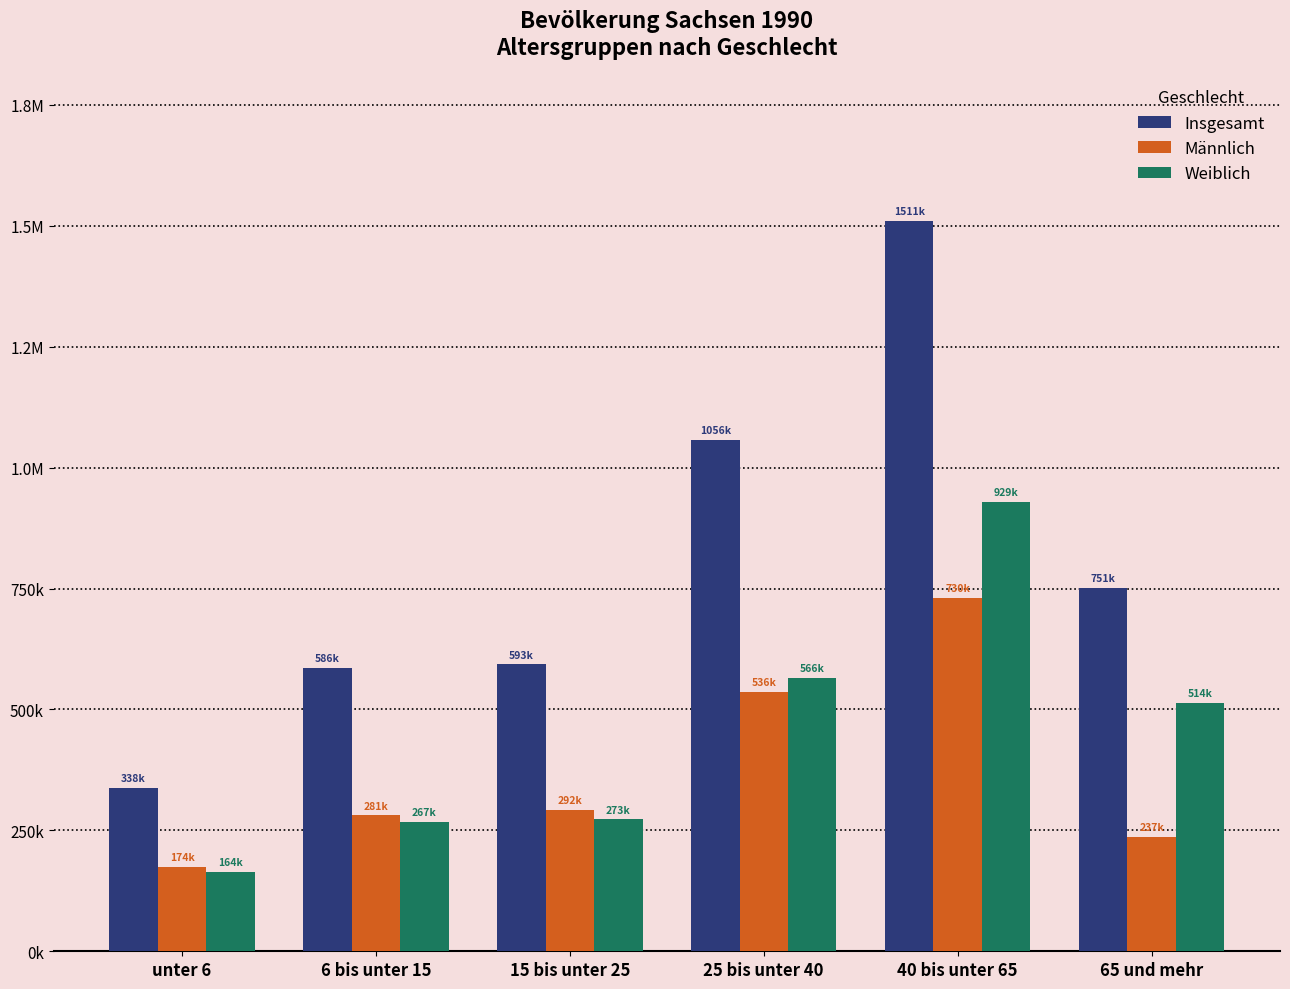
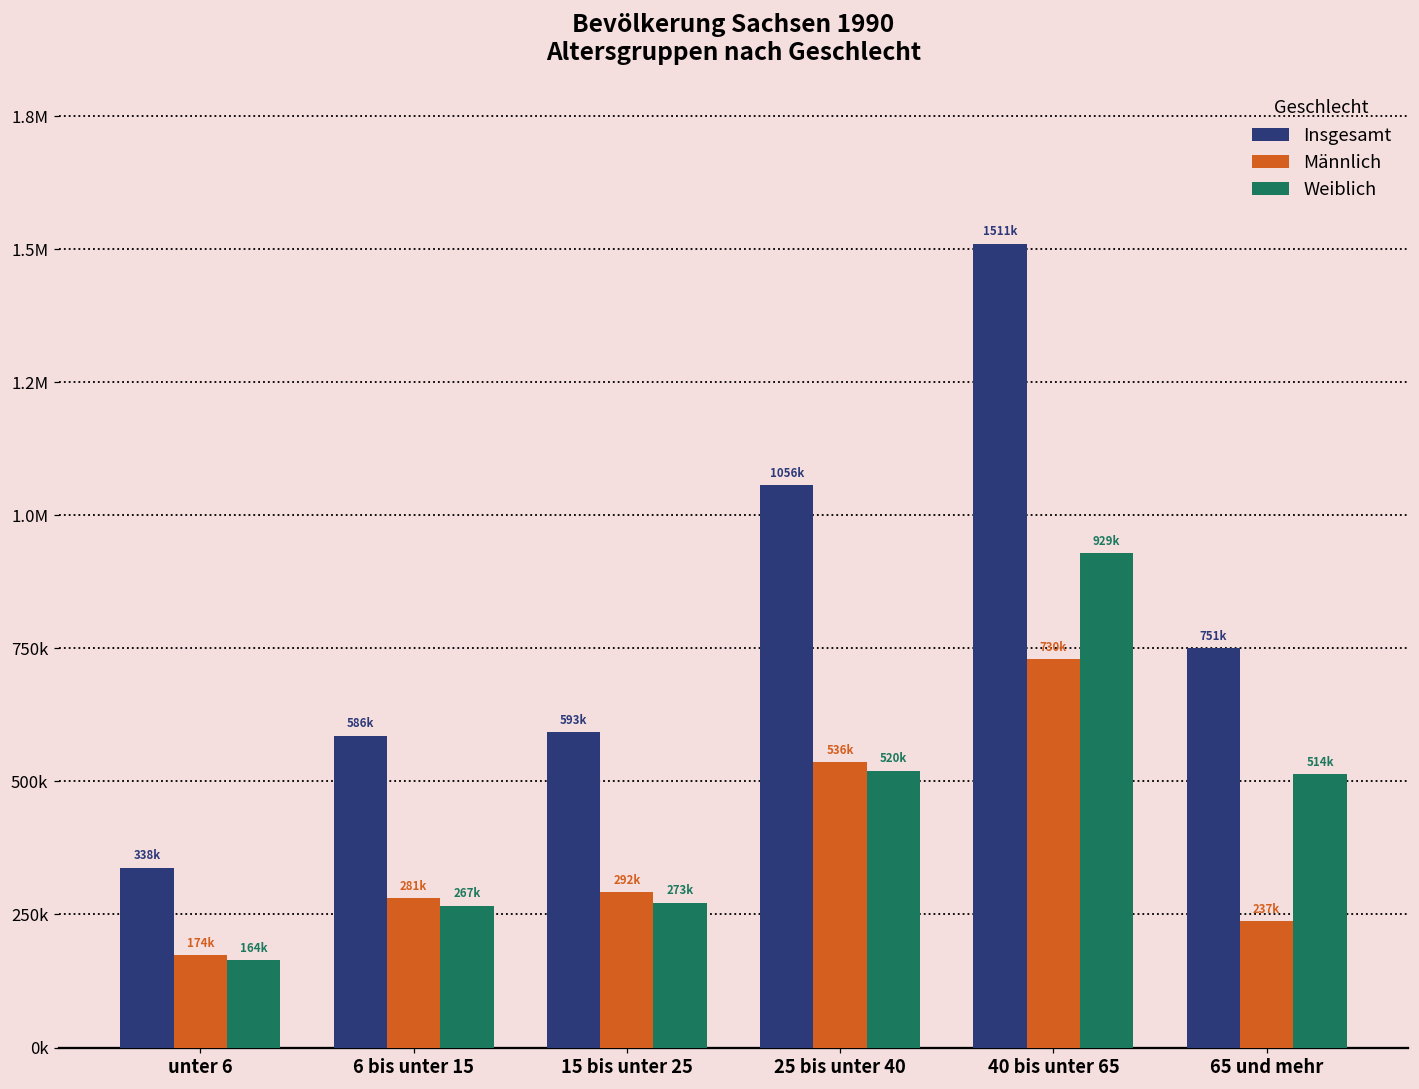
Weiblich, 25 bis unter 40: 566k -> 520k
